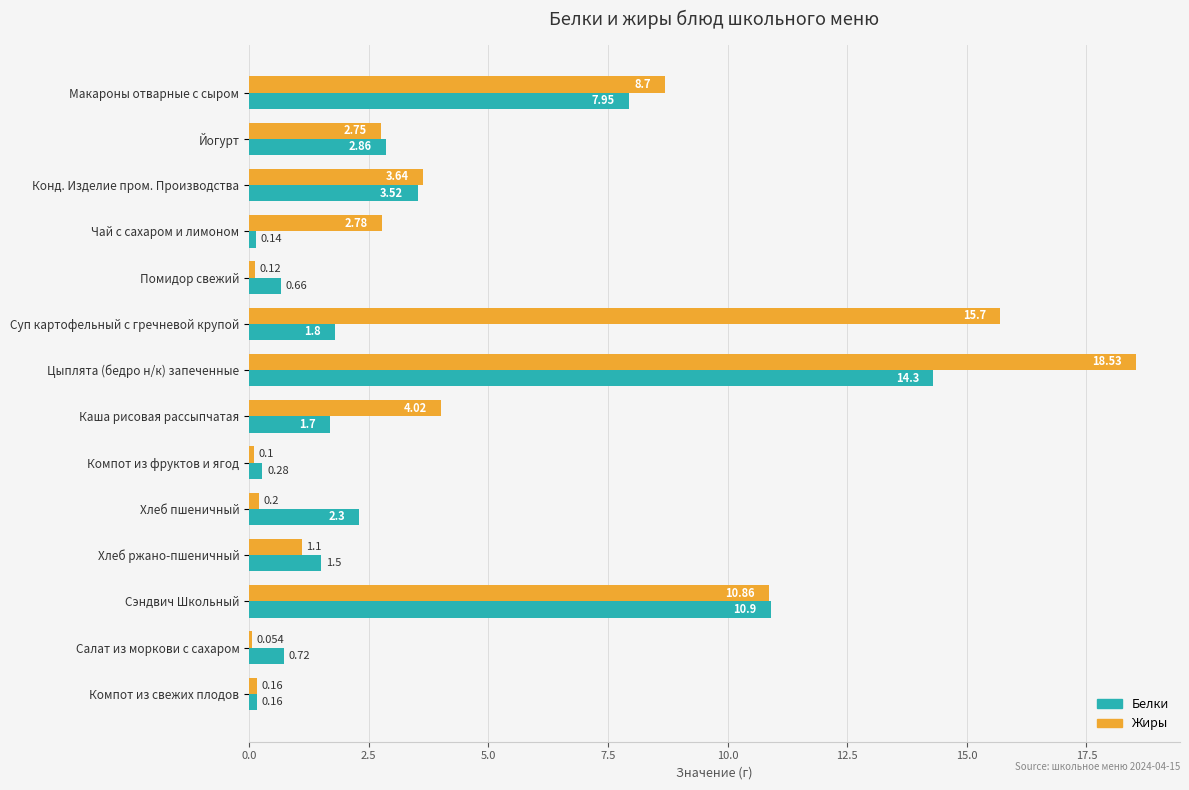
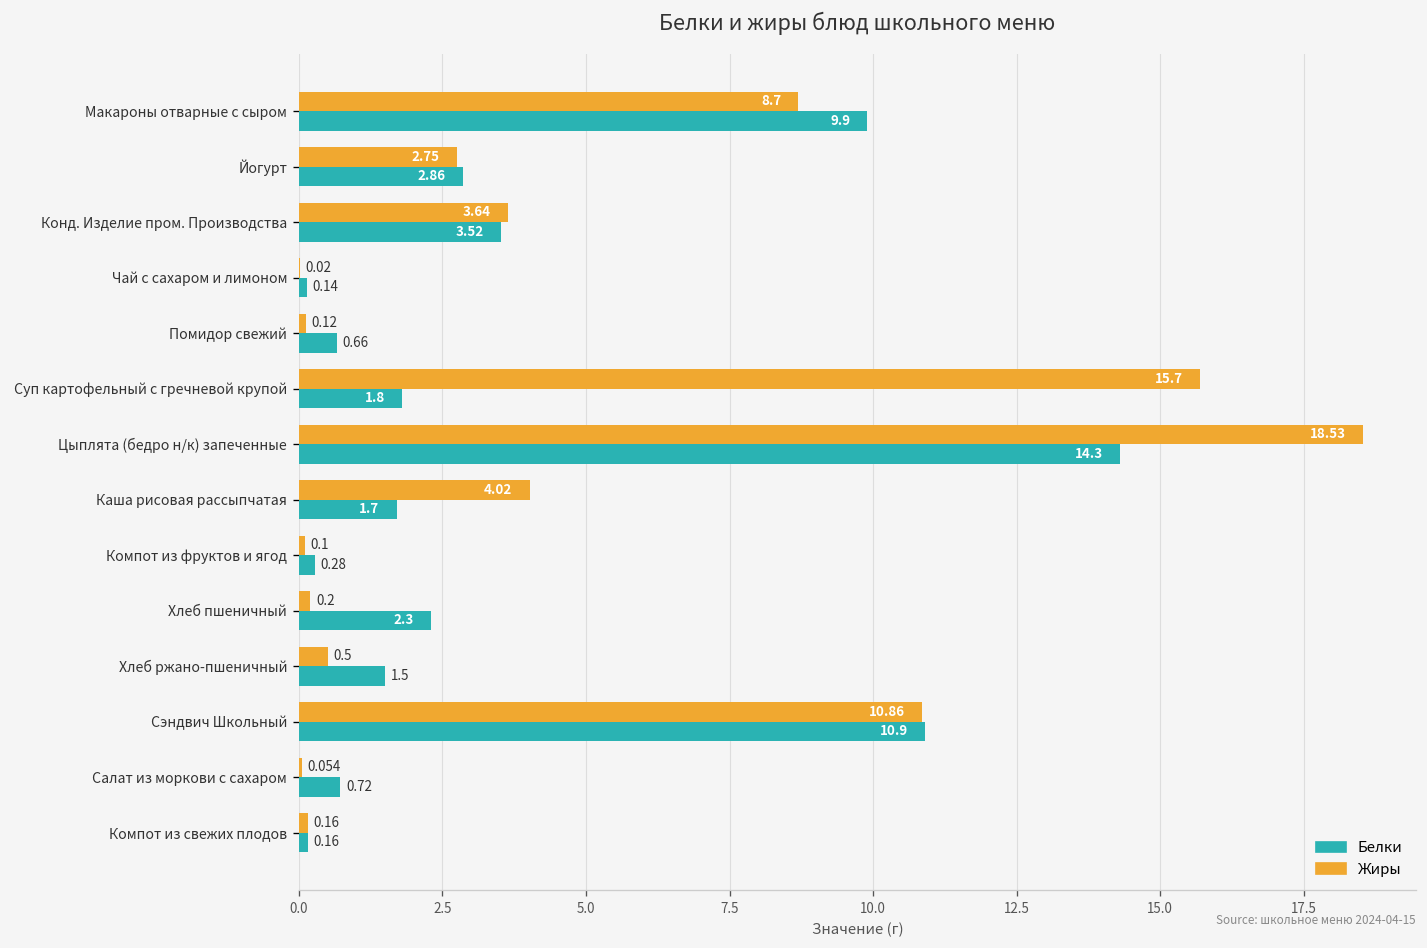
Белки, Макароны отварные с сыром: 7.95 -> 9.9
Жиры, Чай с сахаром и лимоном: 2.78 -> 0.02
Жиры, Хлеб ржано-пшеничный: 1.1 -> 0.5
